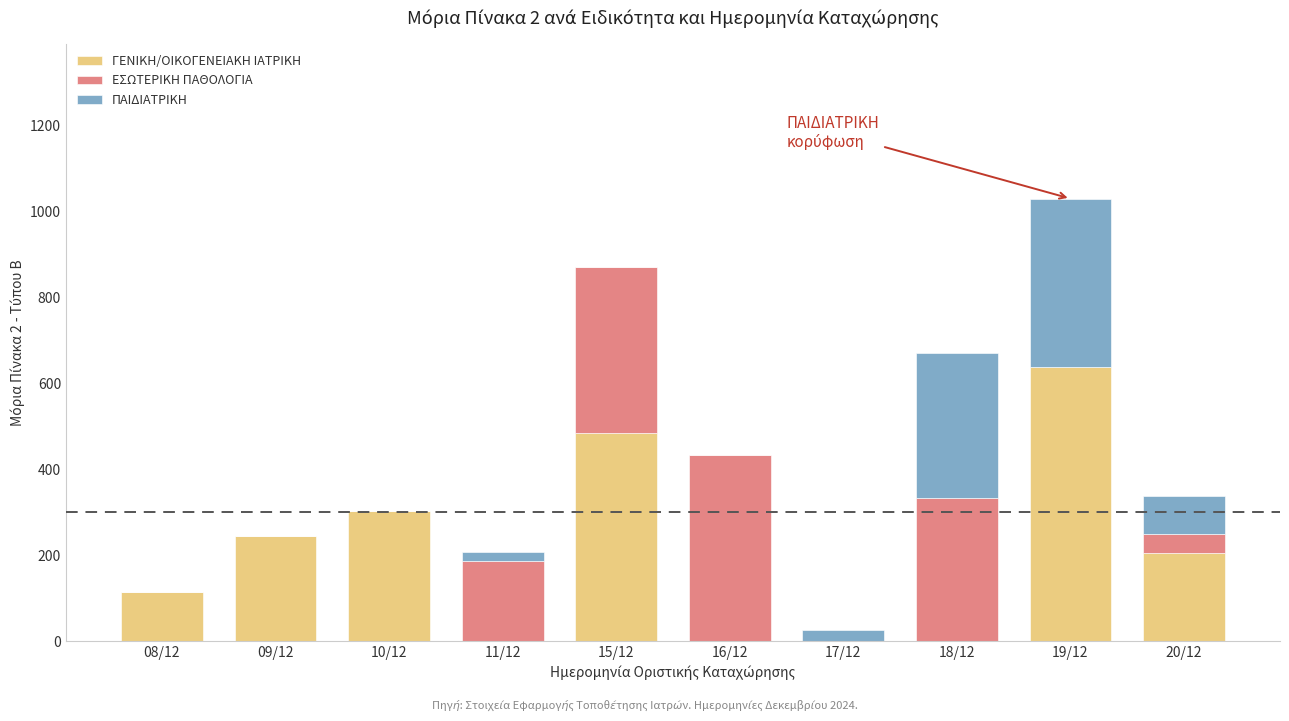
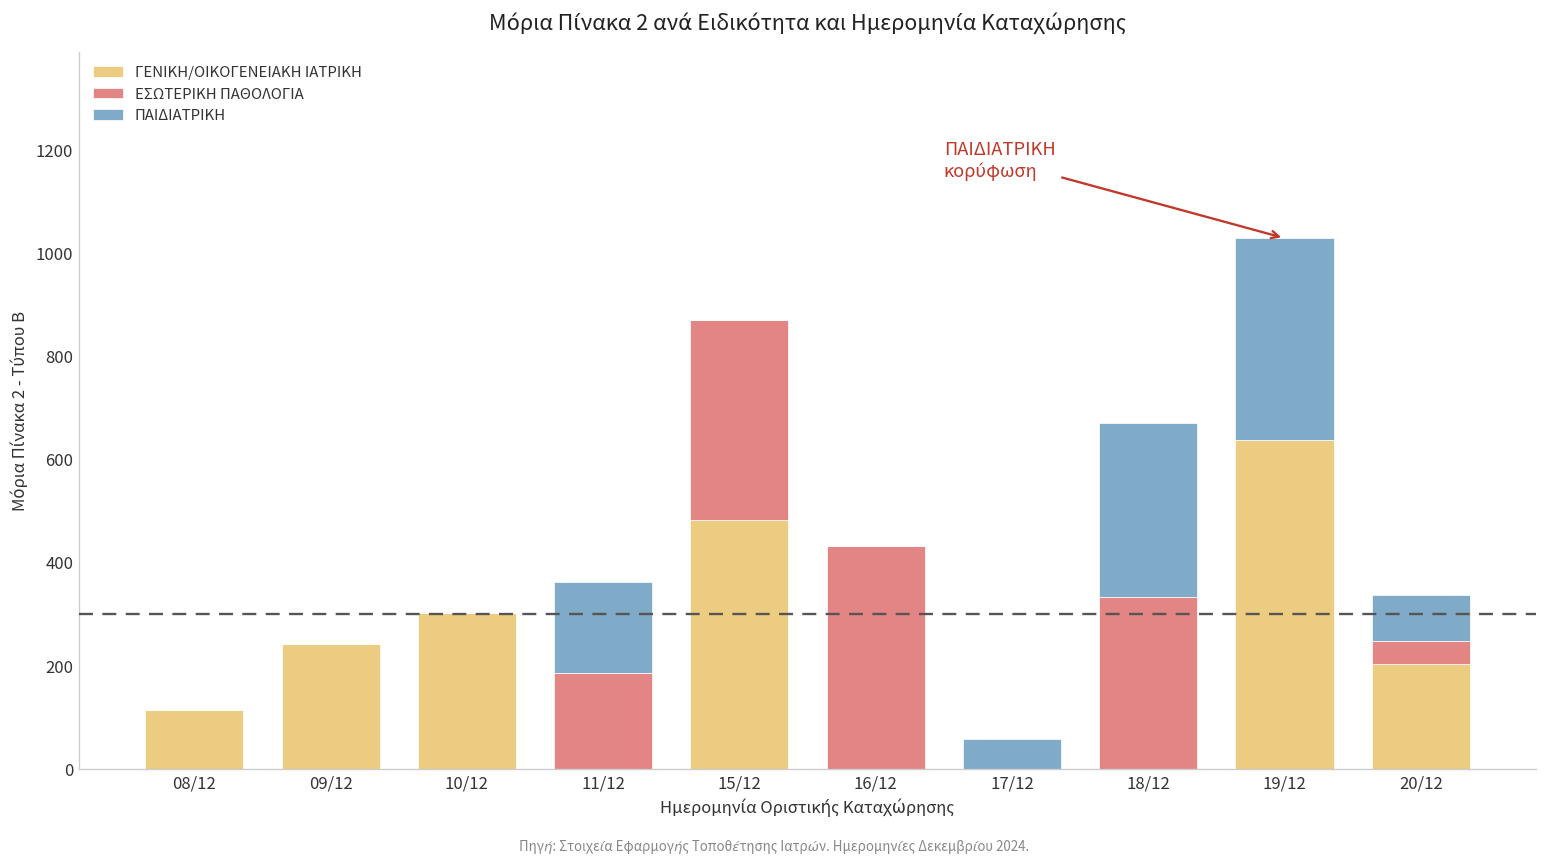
ΠΑΙΔΙΑΤΡΙΚΗ, 11/12: 20 -> 180
ΠΑΙΔΙΑΤΡΙΚΗ, 17/12: 30 -> 60
